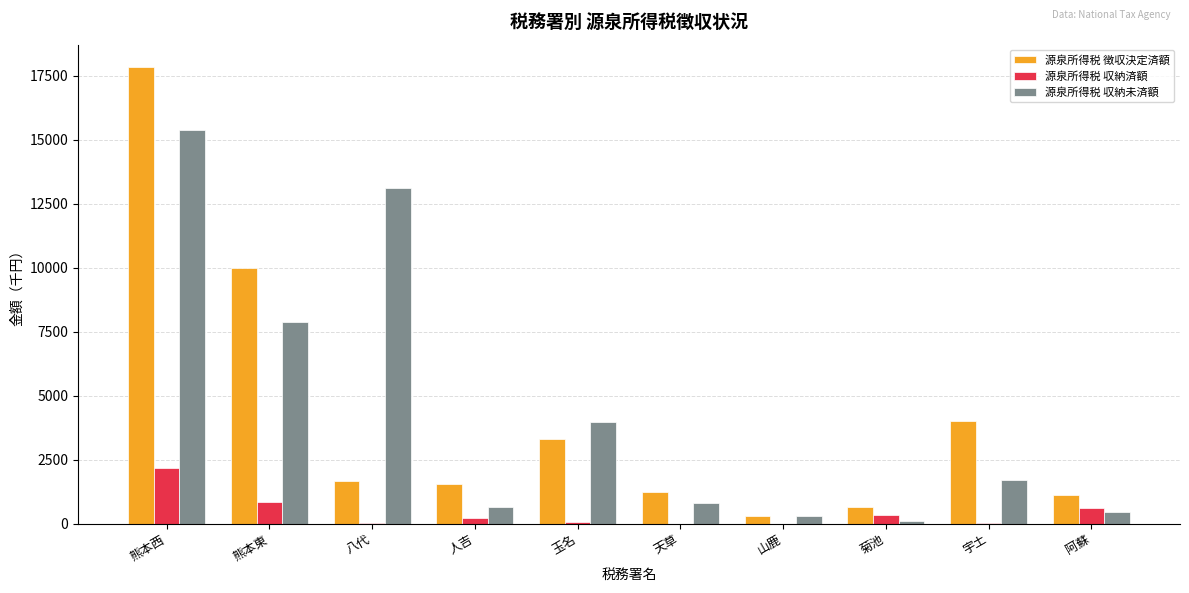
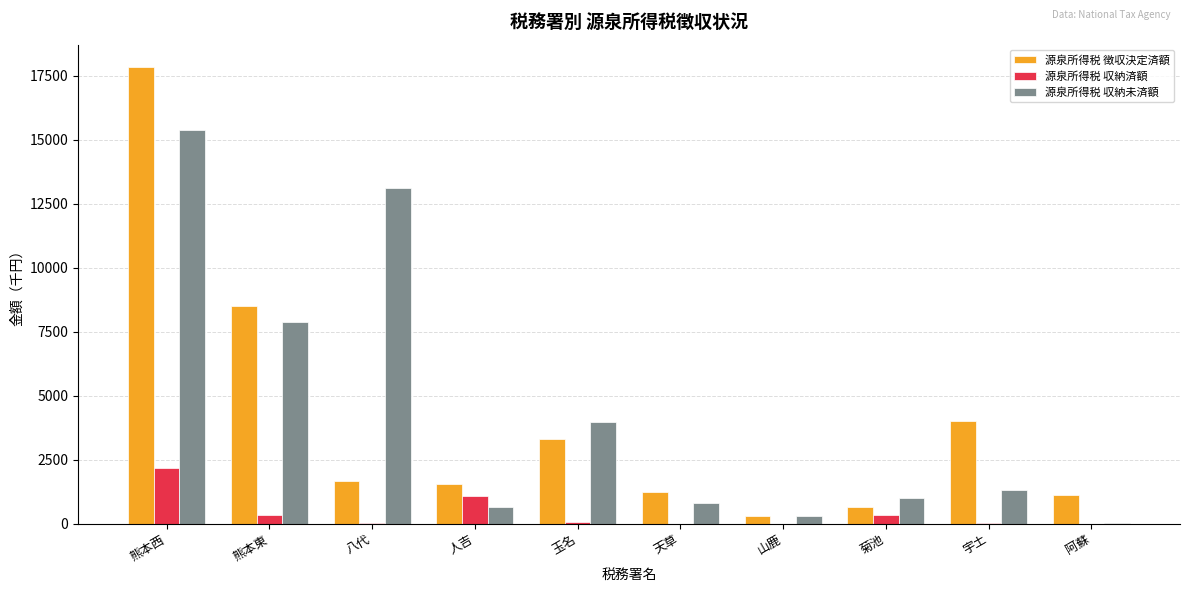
源泉所得税 徴収決定済額, 熊本東: 10000 -> 8500
源泉所得税 収納済額, 熊本東: 800 -> 300
源泉所得税 収納済額, 人吉: 200 -> 1100
源泉所得税 収納未済額, 菊池: 100 -> 1000
源泉所得税 収納未済額, 宇土: 1700 -> 1300
源泉所得税 収納済額, 阿蘇: 600 -> 0
源泉所得税 収納未済額, 阿蘇: 500 -> 0
